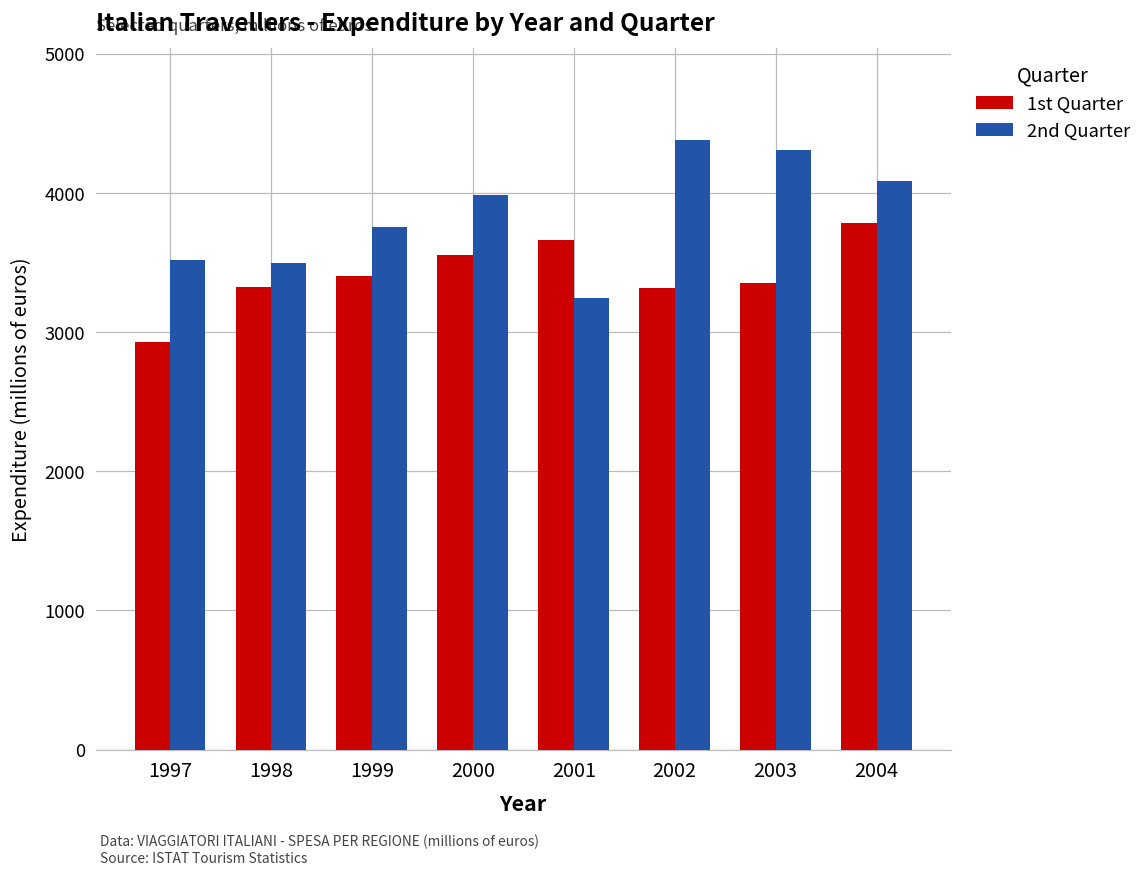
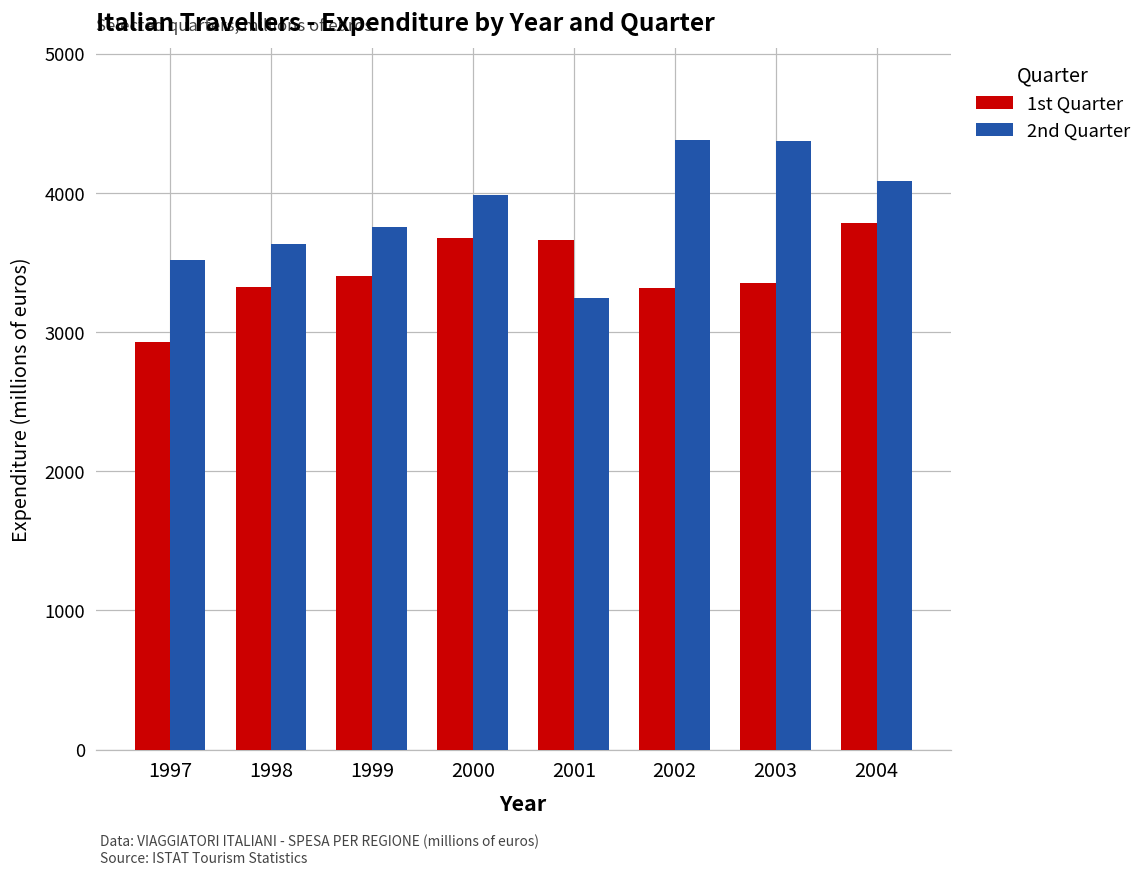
2nd Quarter, 1998: 3500 -> 3640
1st Quarter, 2000: 3560 -> 3670
2nd Quarter, 2003: 4310 -> 4370
